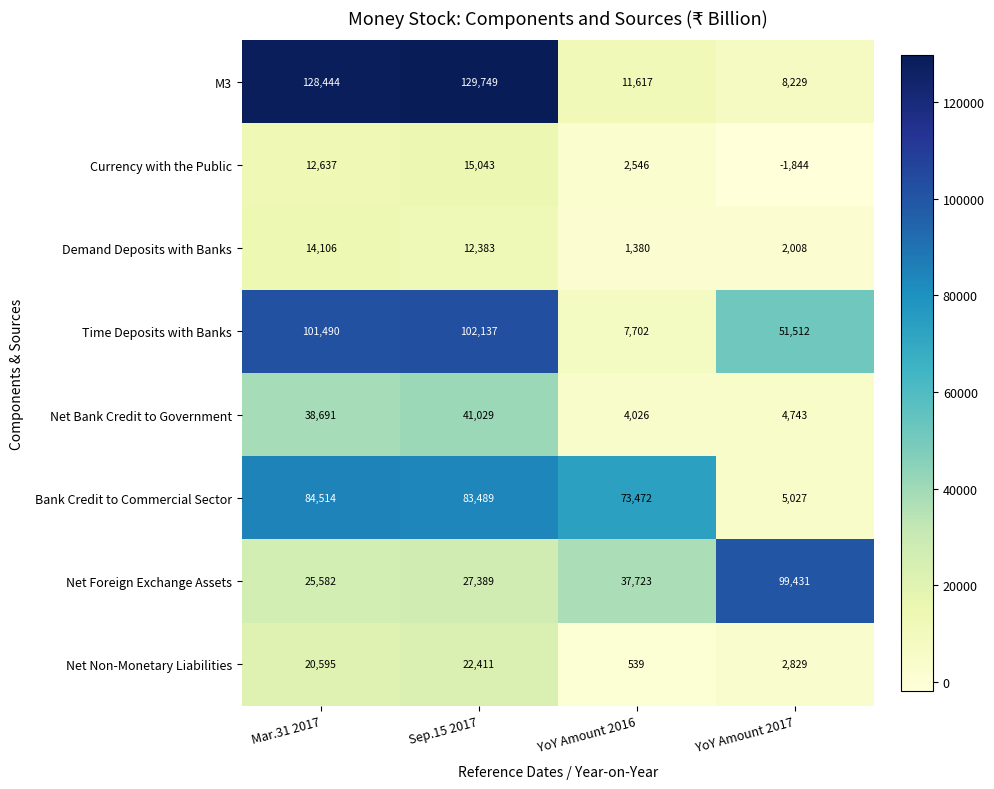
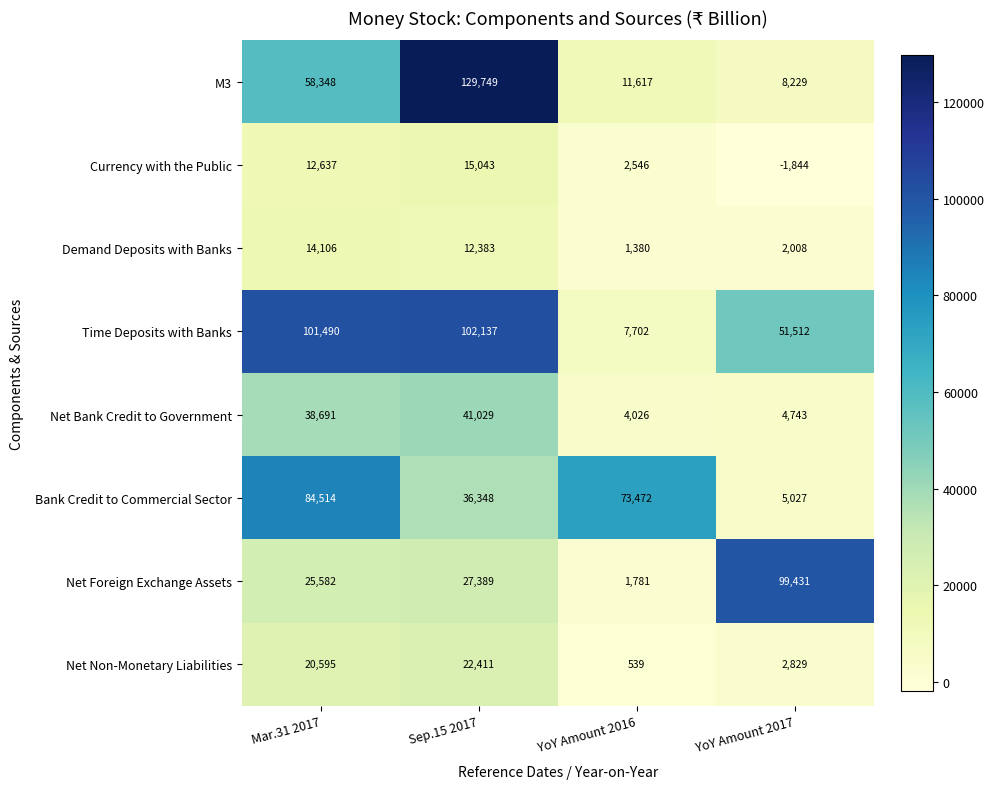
M3, Mar.31 2017: 128,444 -> 58,348
Bank Credit to Commercial Sector, Sep.15 2017: 83,489 -> 36,348
Net Foreign Exchange Assets, YoY Amount 2016: 37,723 -> 1,781
